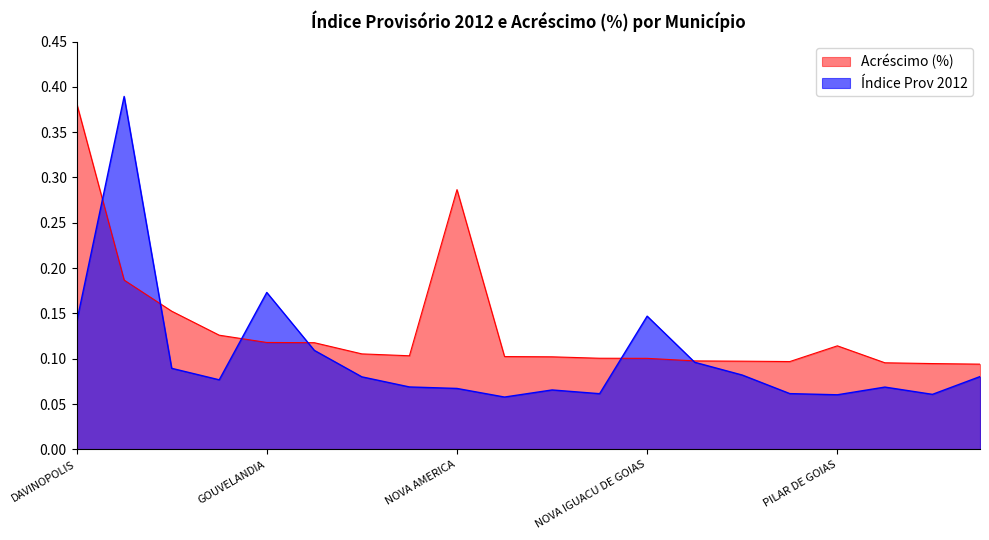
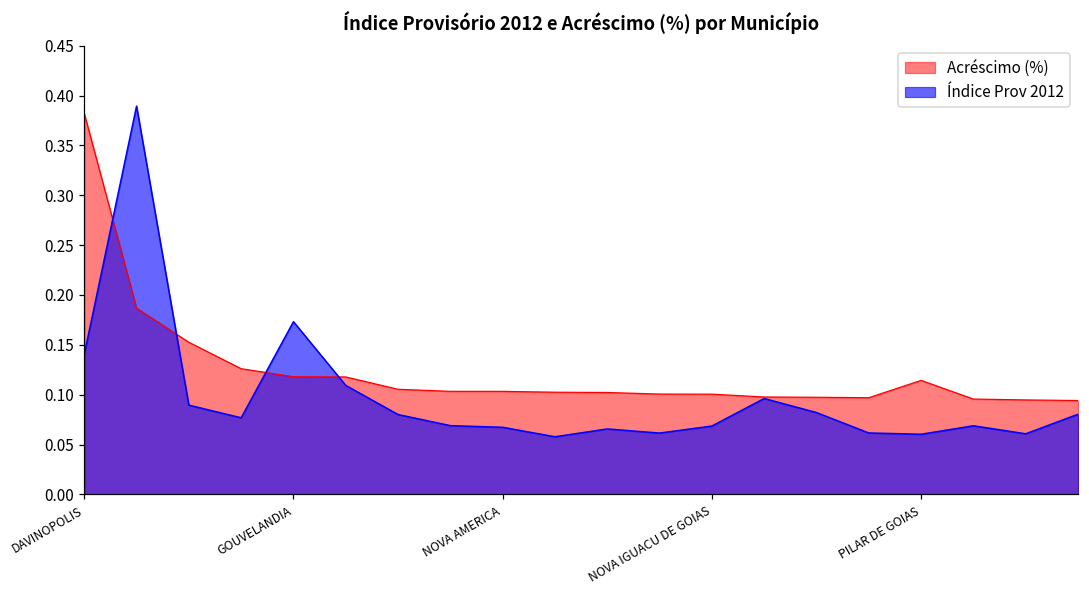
Acréscimo (%), NOVA AMERICA: 0.29 -> 0.10
Índice Prov 2012, NOVA IGUACU DE GOIAS: 0.15 -> 0.07
